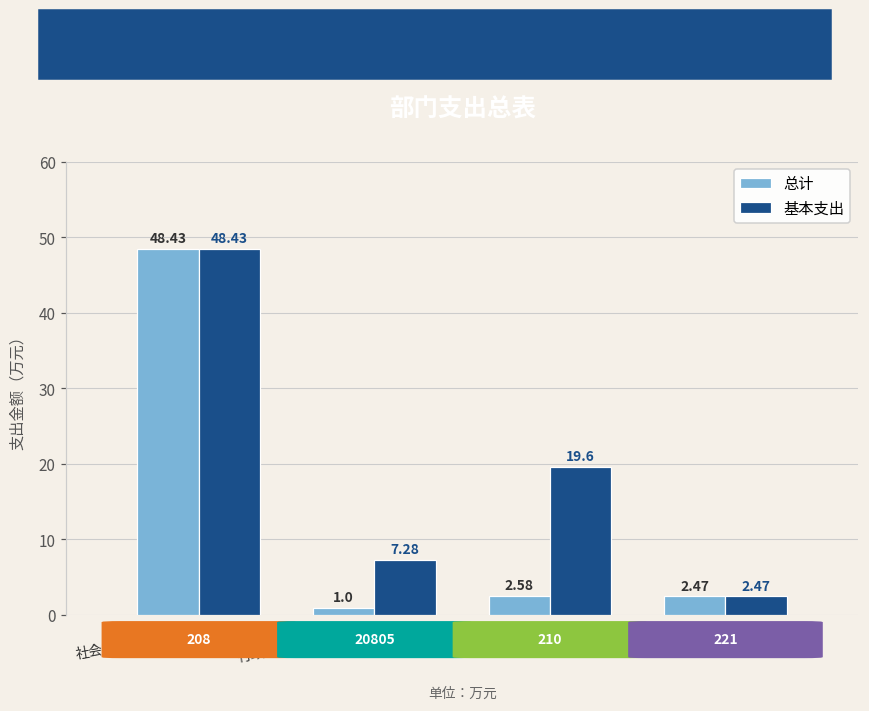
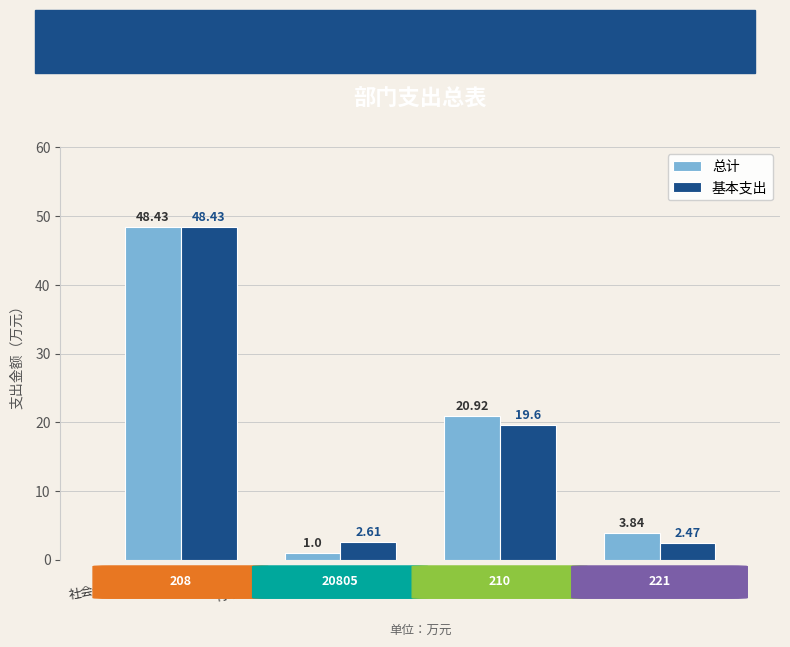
基本支出, 行政事业单位养老支出: 7.28 -> 2.61
总计, 卫生健康支出: 2.58 -> 20.92
总计, 住房保障支出: 2.47 -> 3.84
